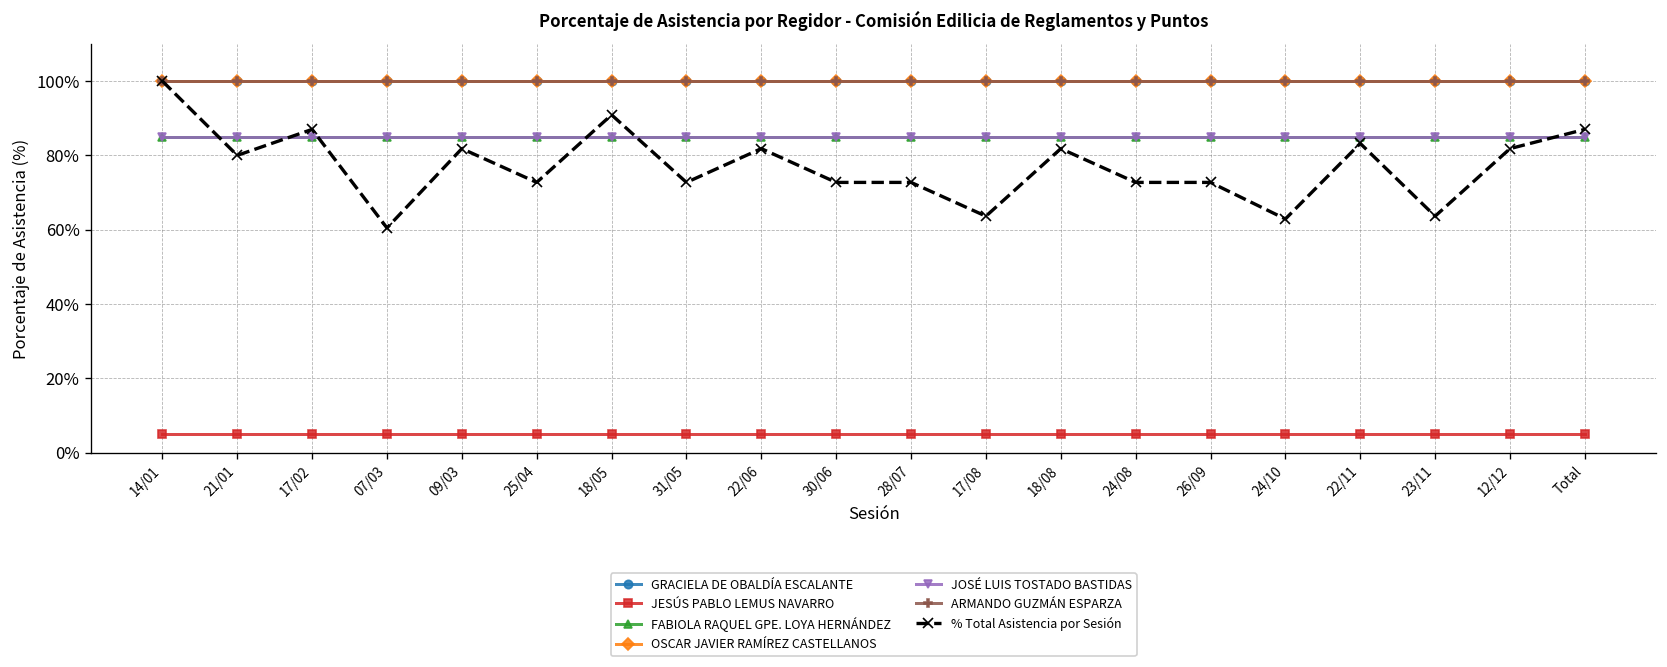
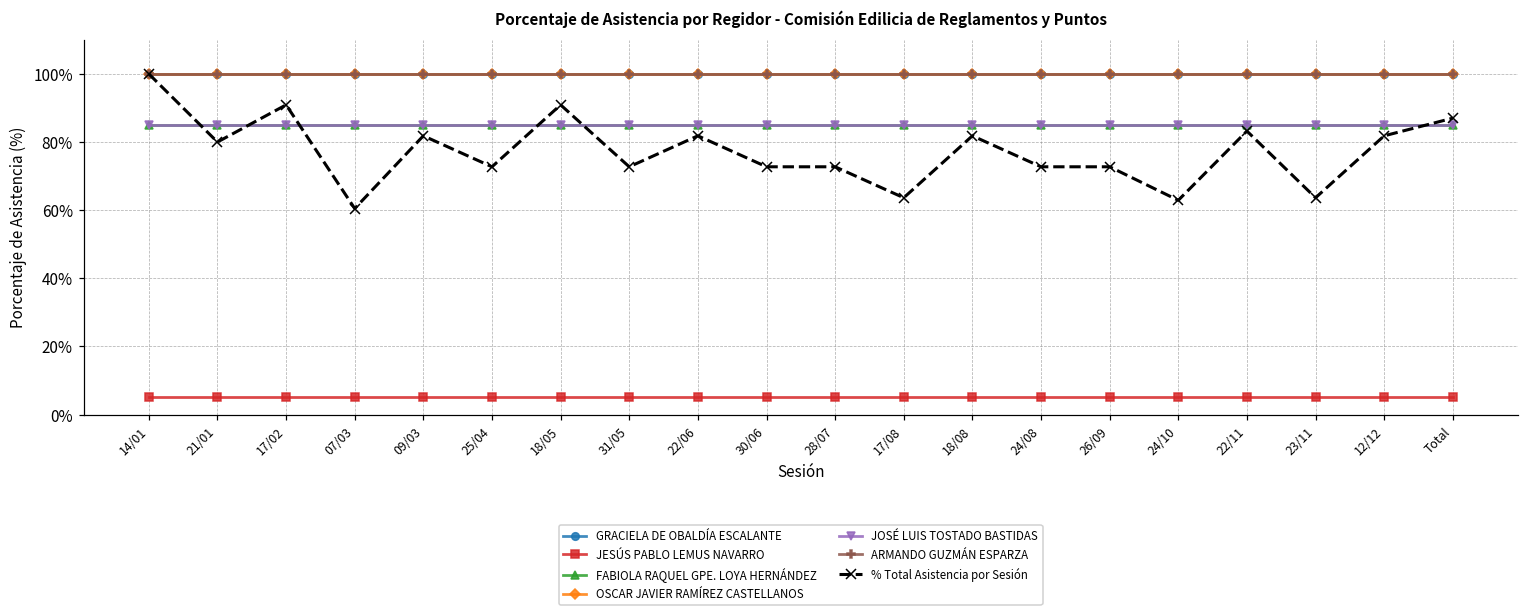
% Total Asistencia por Sesión, 17/02: 87% -> 91%
